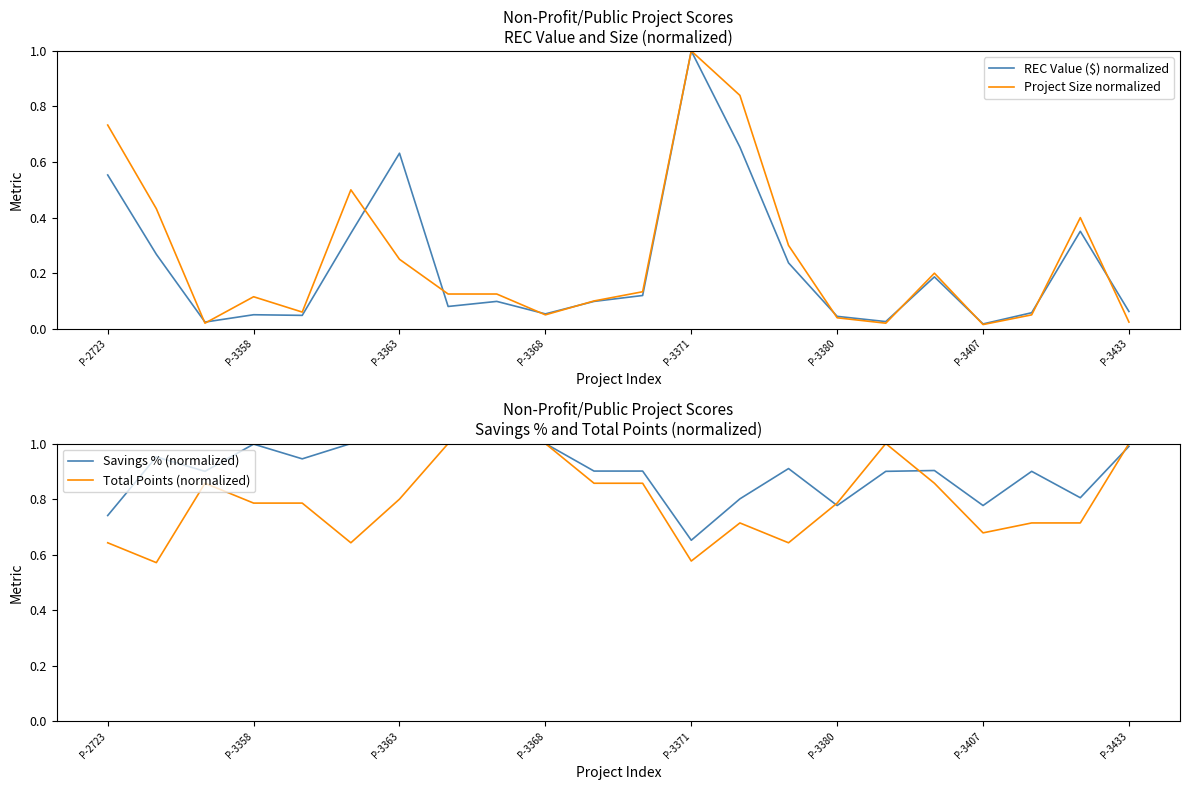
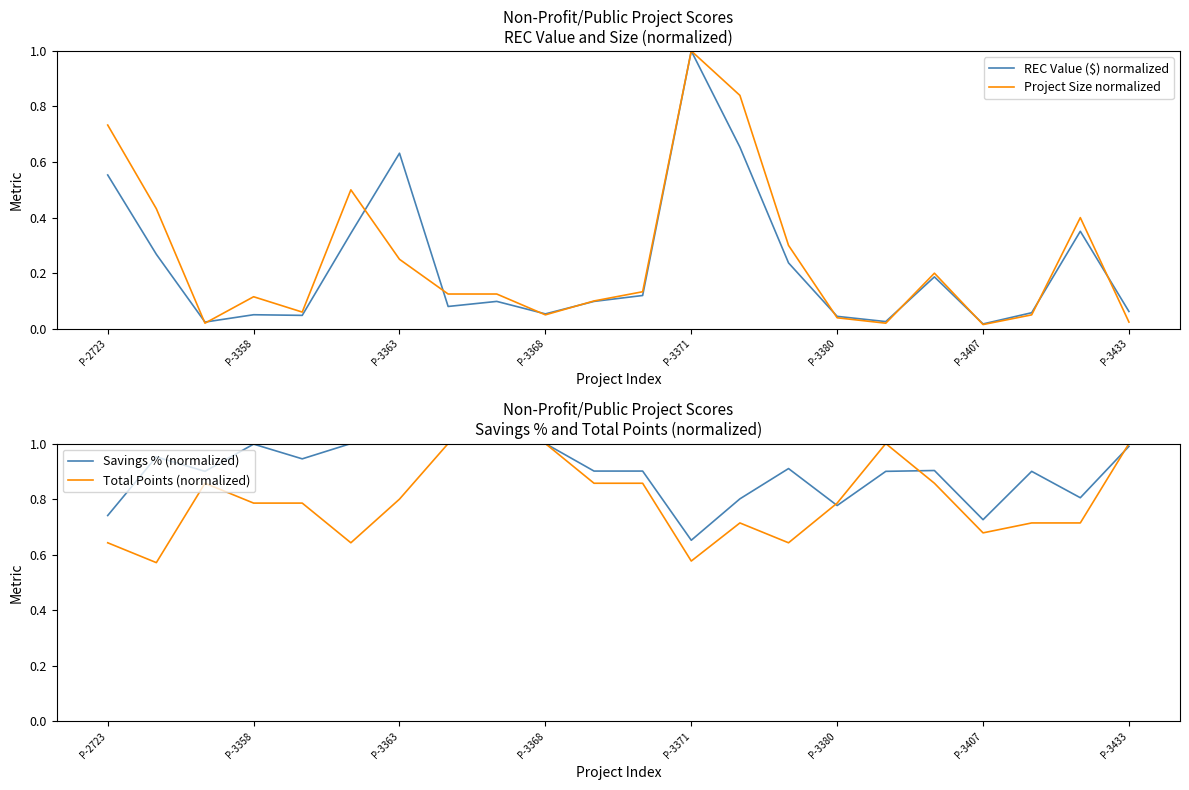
Non-Profit/Public Project Scores Savings % and Total Points (normalized), Savings % (normalized), P-3407: 0.78 -> 0.73
